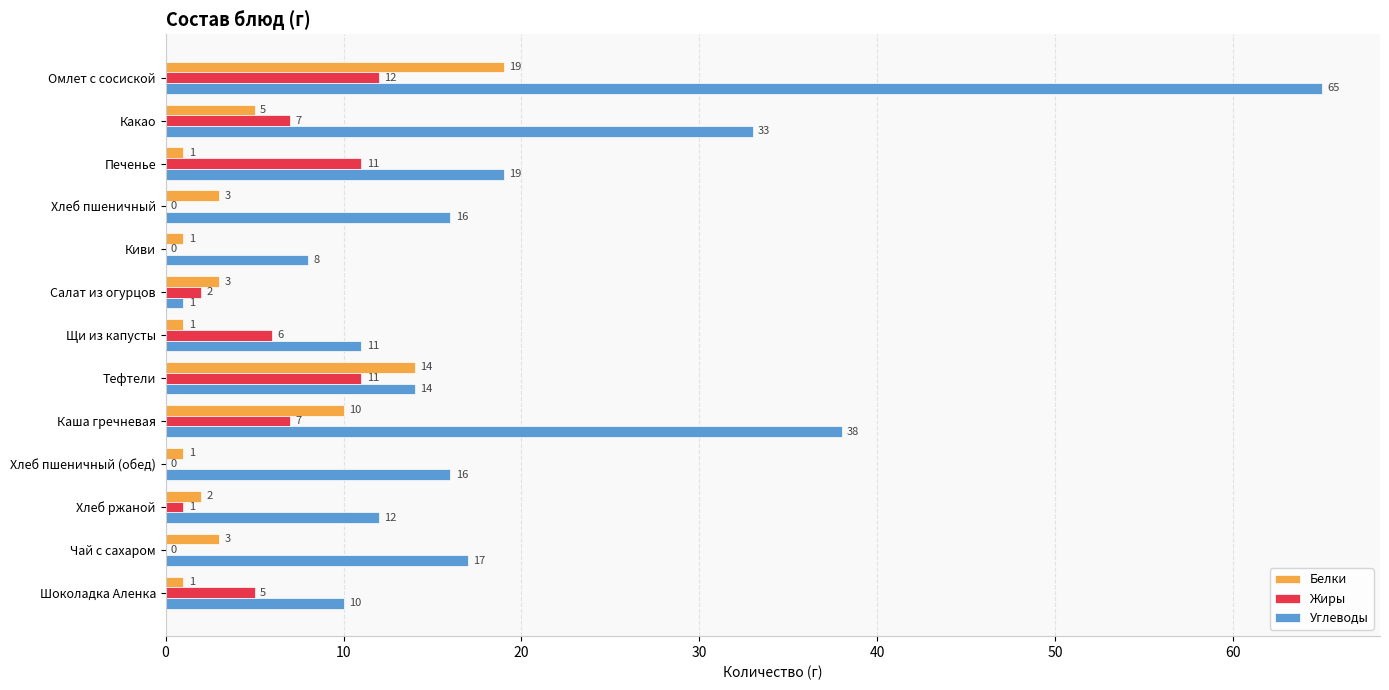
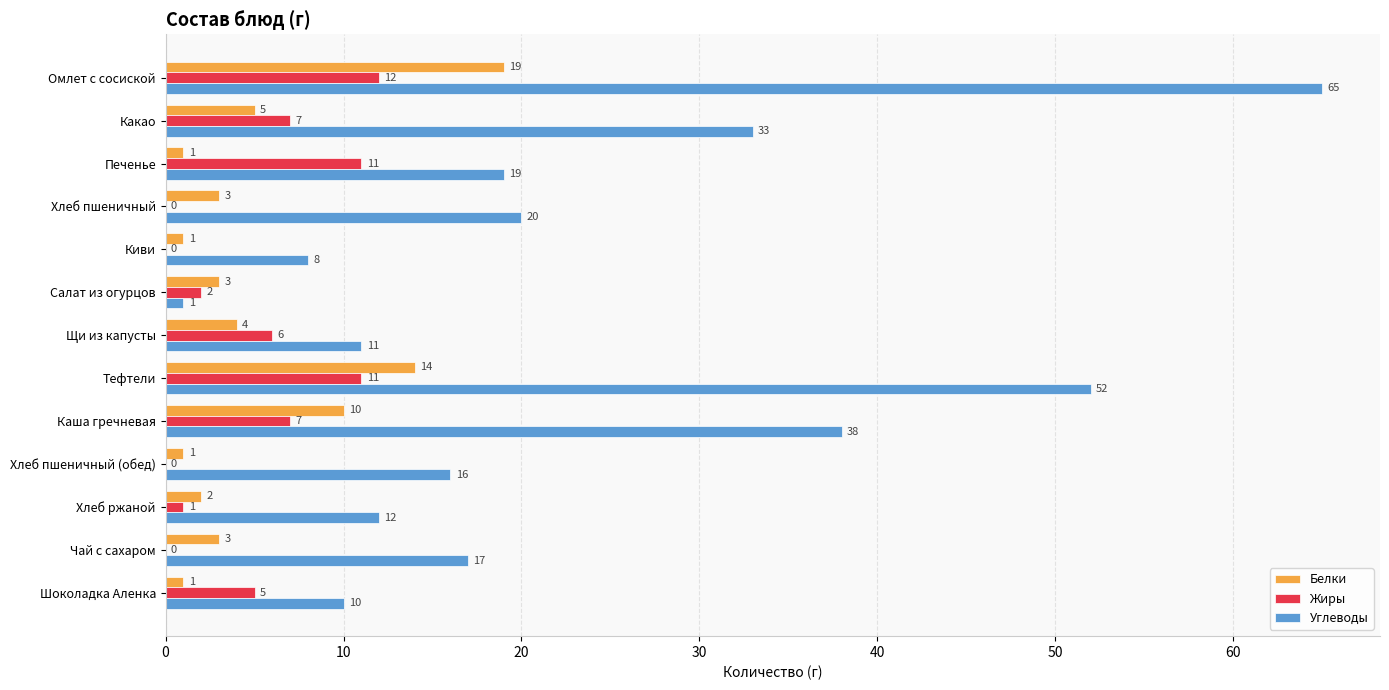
Углеводы, Хлеб пшеничный: 16 -> 20
Белки, Щи из капусты: 1 -> 4
Углеводы, Тефтели: 14 -> 52
